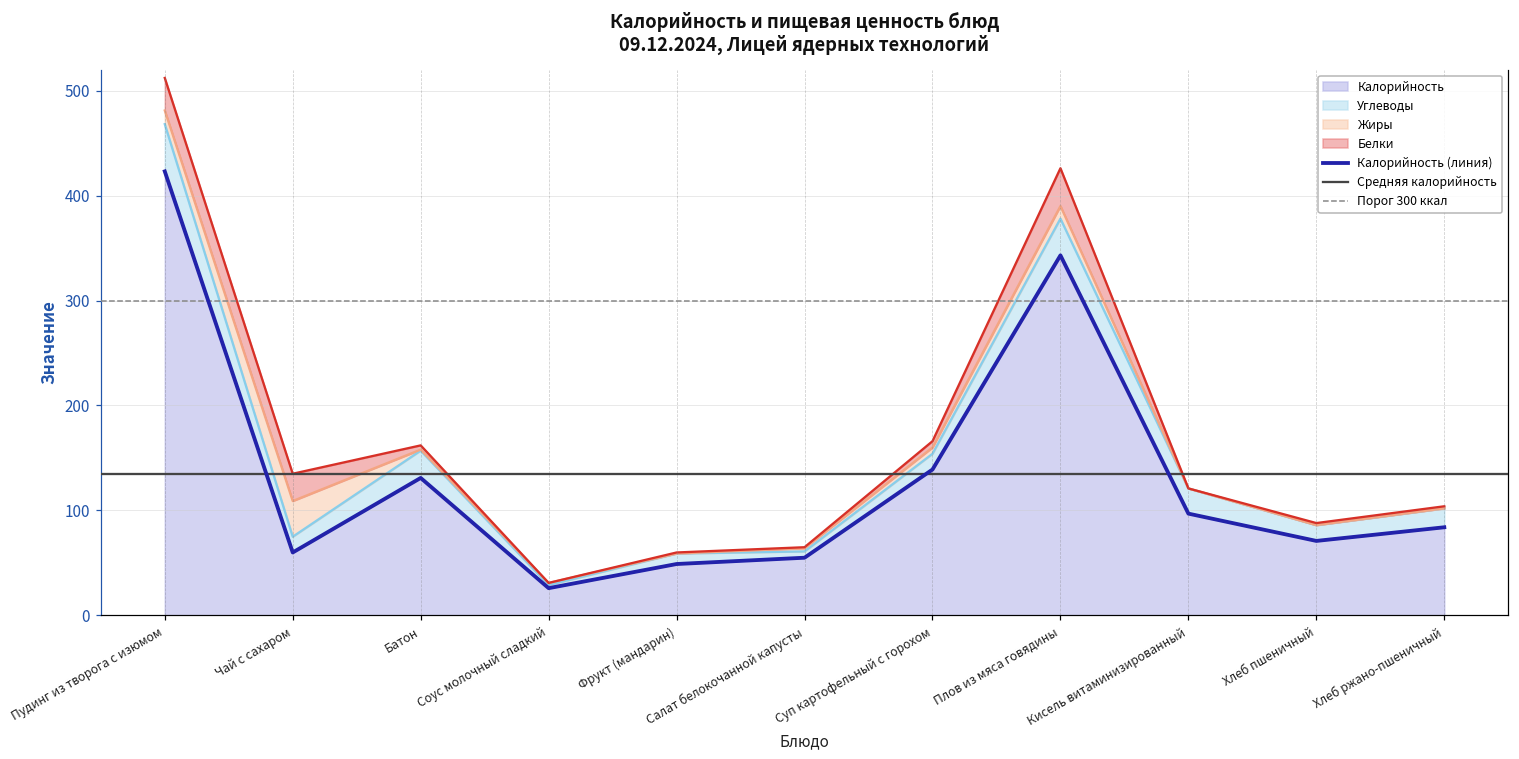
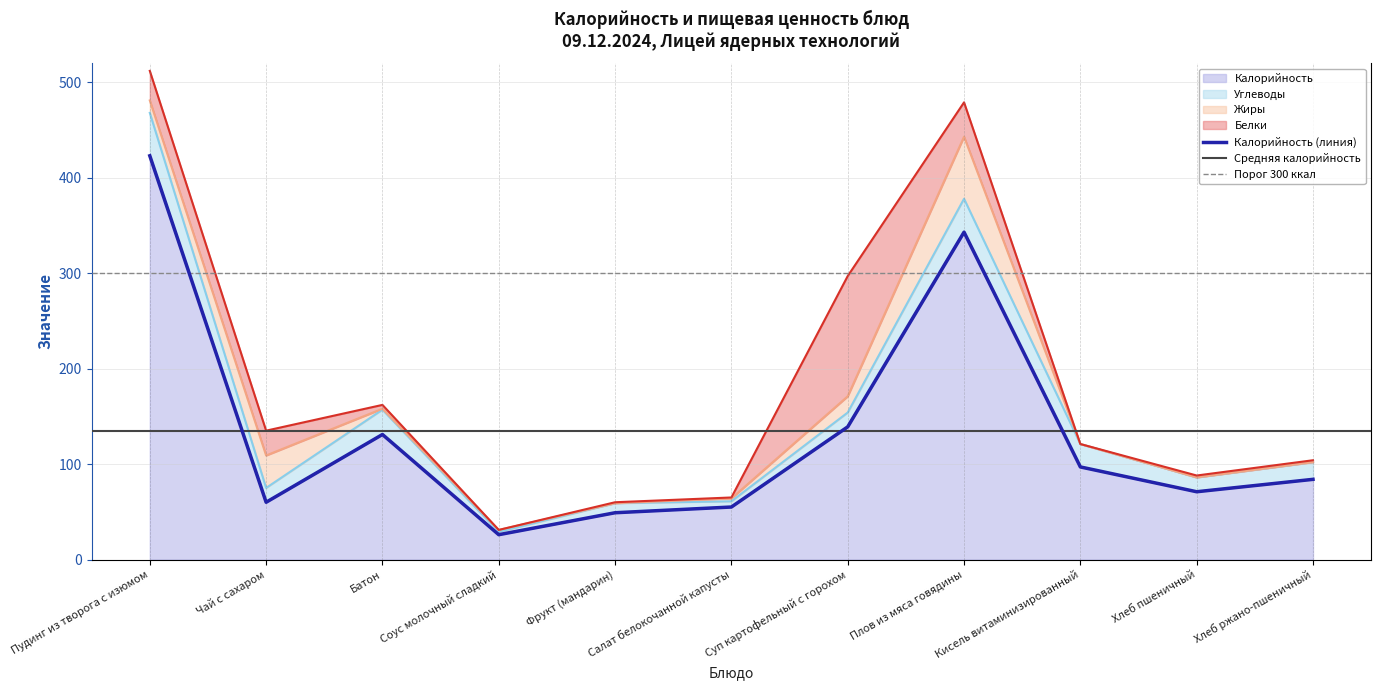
Жиры, Суп картофельный с горохом: 10 -> 20
Белки, Суп картофельный с горохом: 10 -> 130
Жиры, Плов из мяса говядины: 10 -> 70
